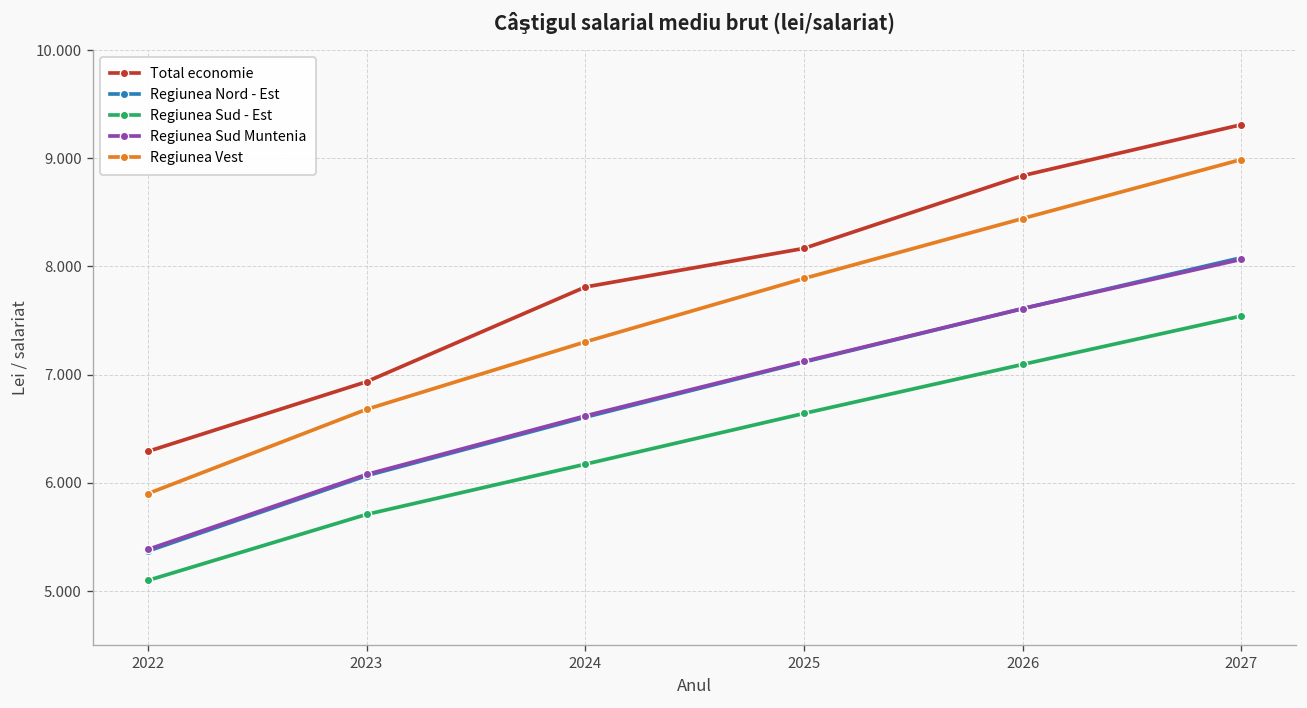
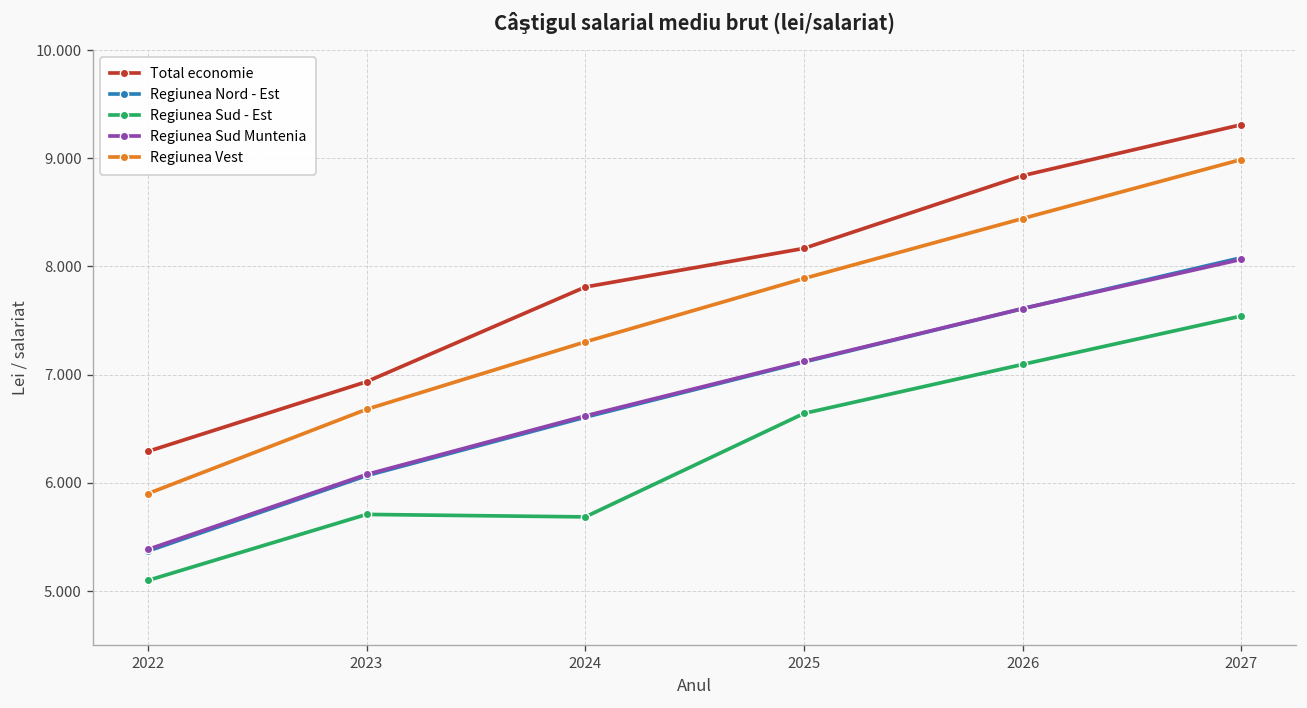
Regiunea Sud - Est, 2024: 6.2 -> 5.7
